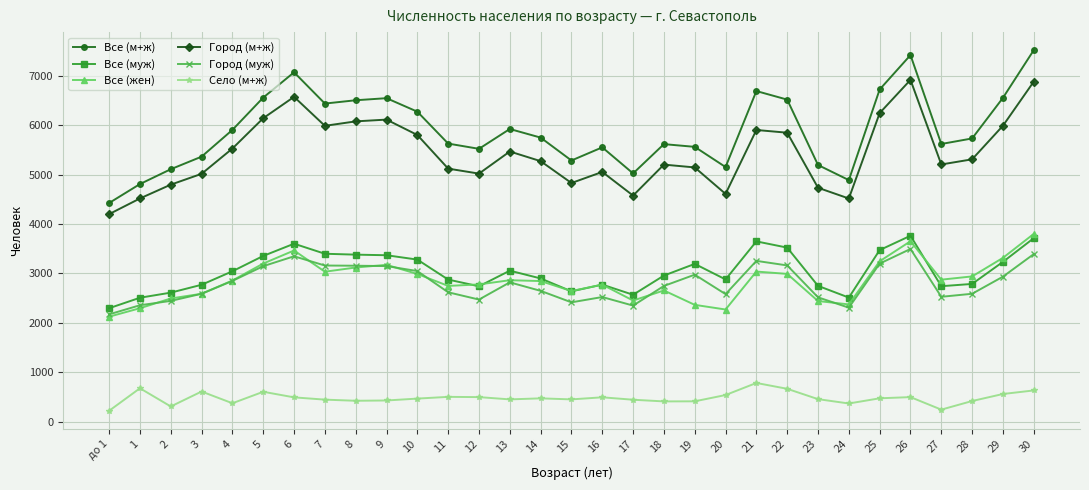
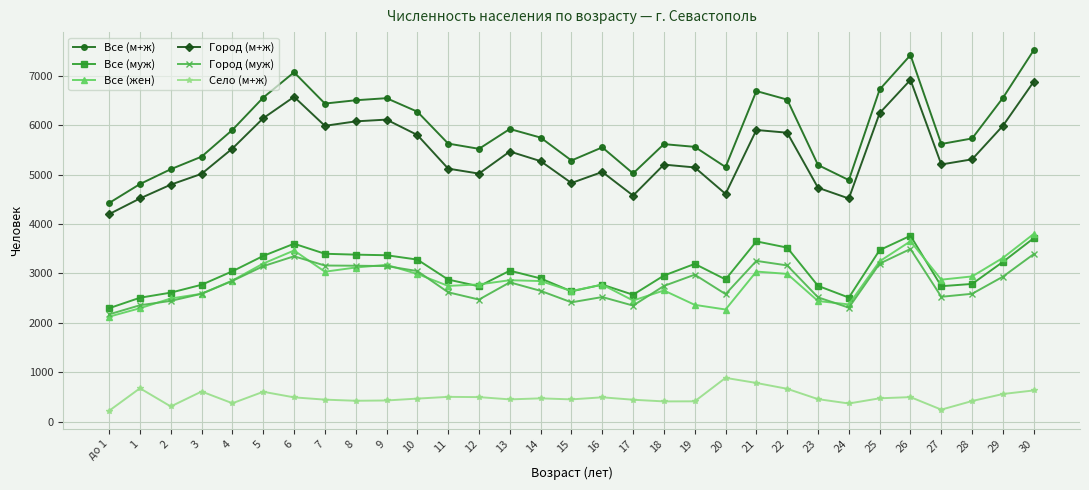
Село (м+ж), 20: 500 -> 900
